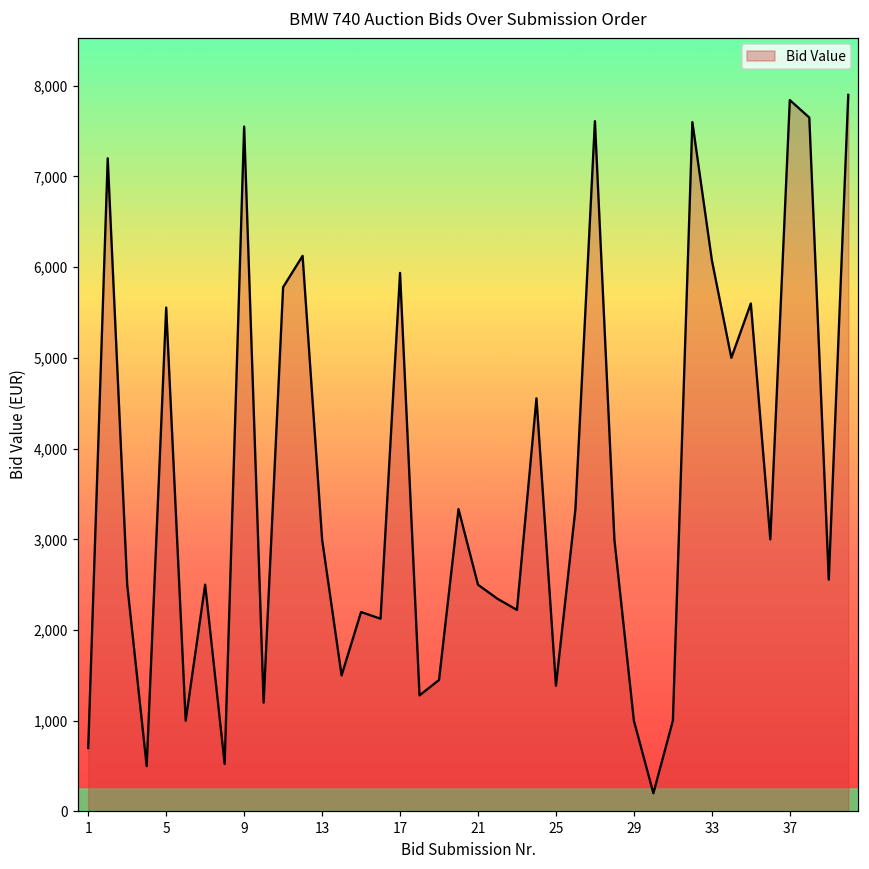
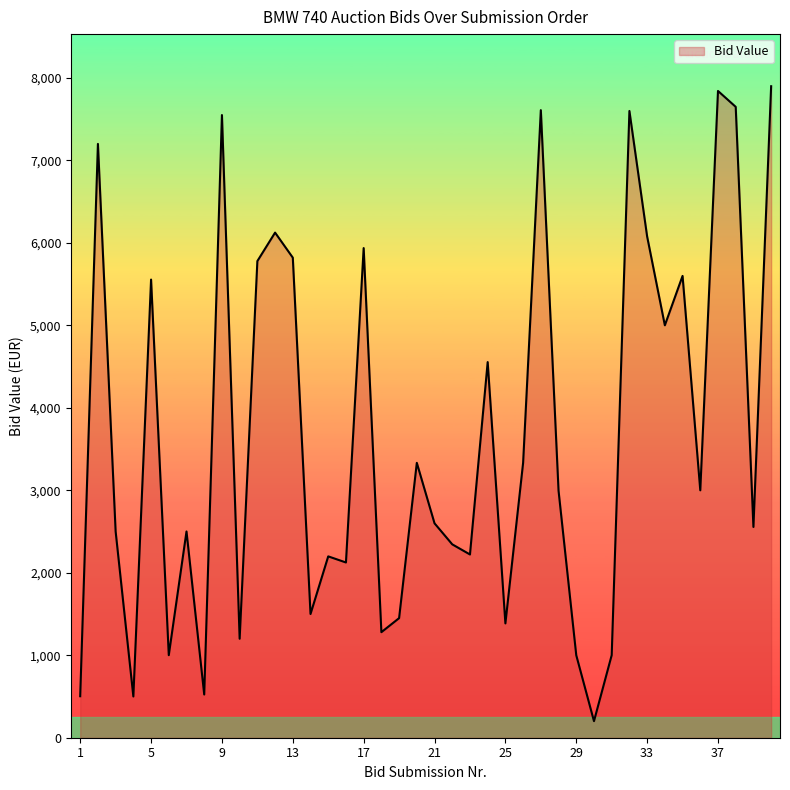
1: 700 -> 500
13: 3,000 -> 5,800
21: 2,500 -> 2,600
